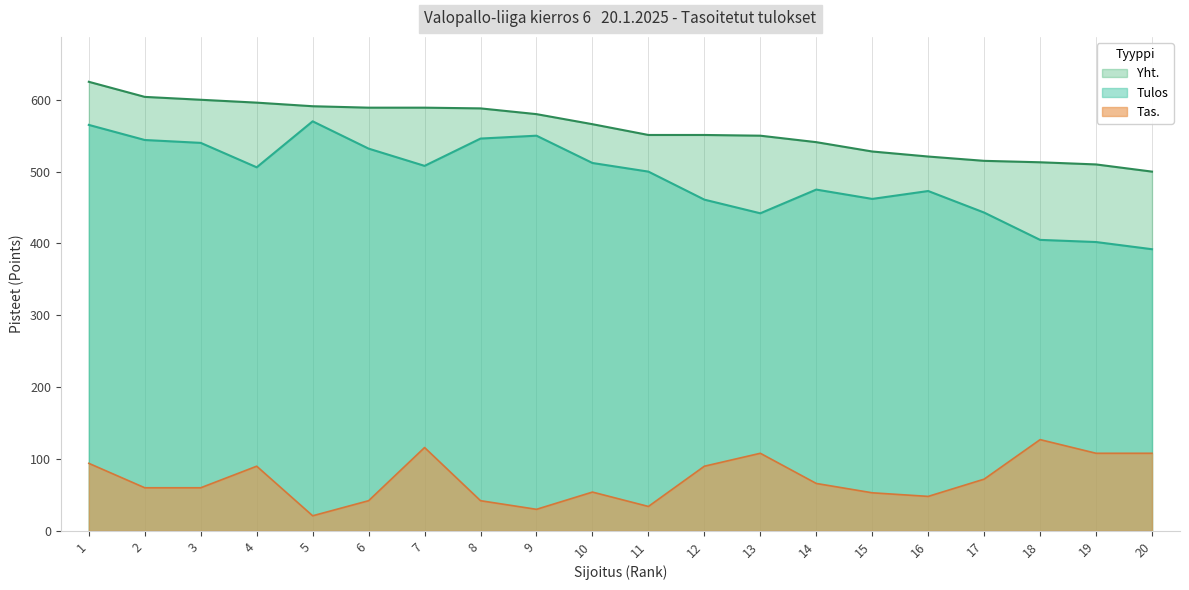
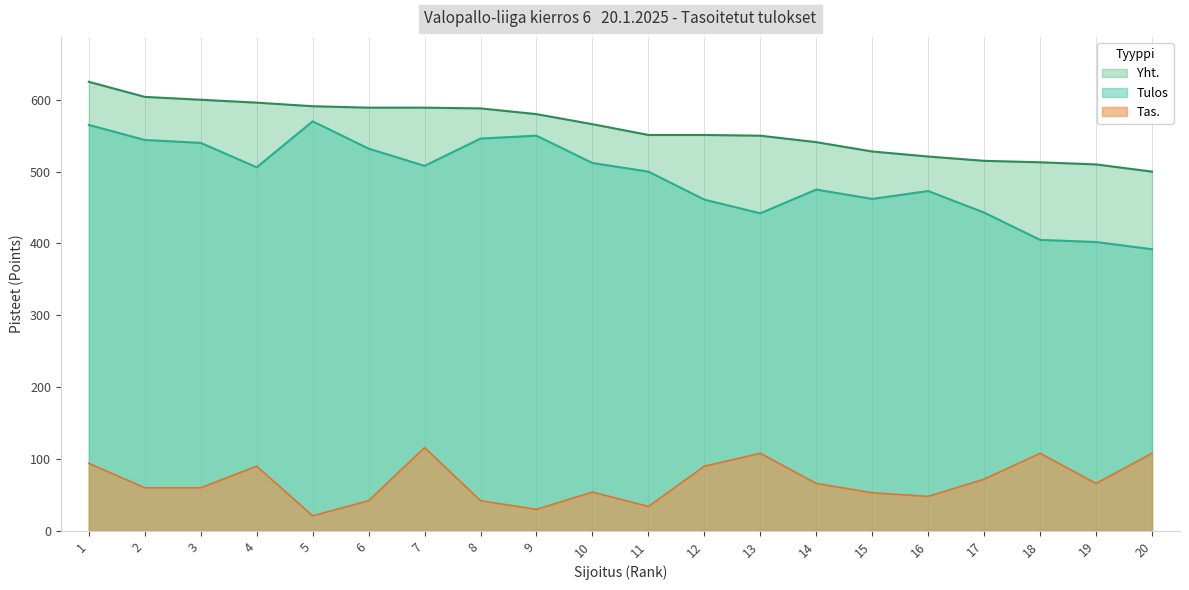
Tas., 18: 130 -> 110
Tas., 19: 110 -> 70
